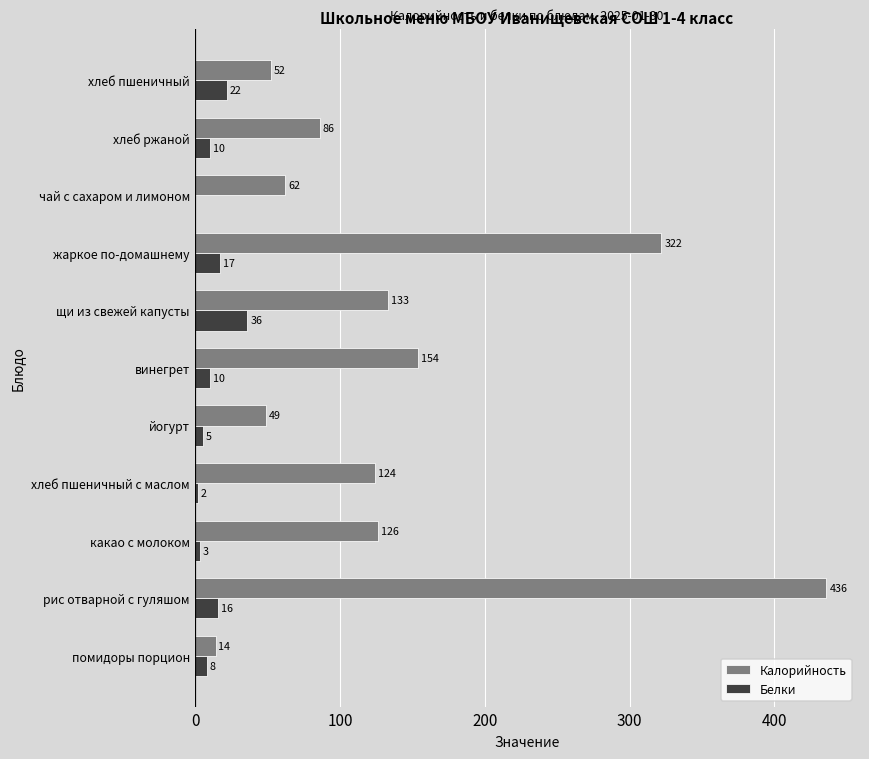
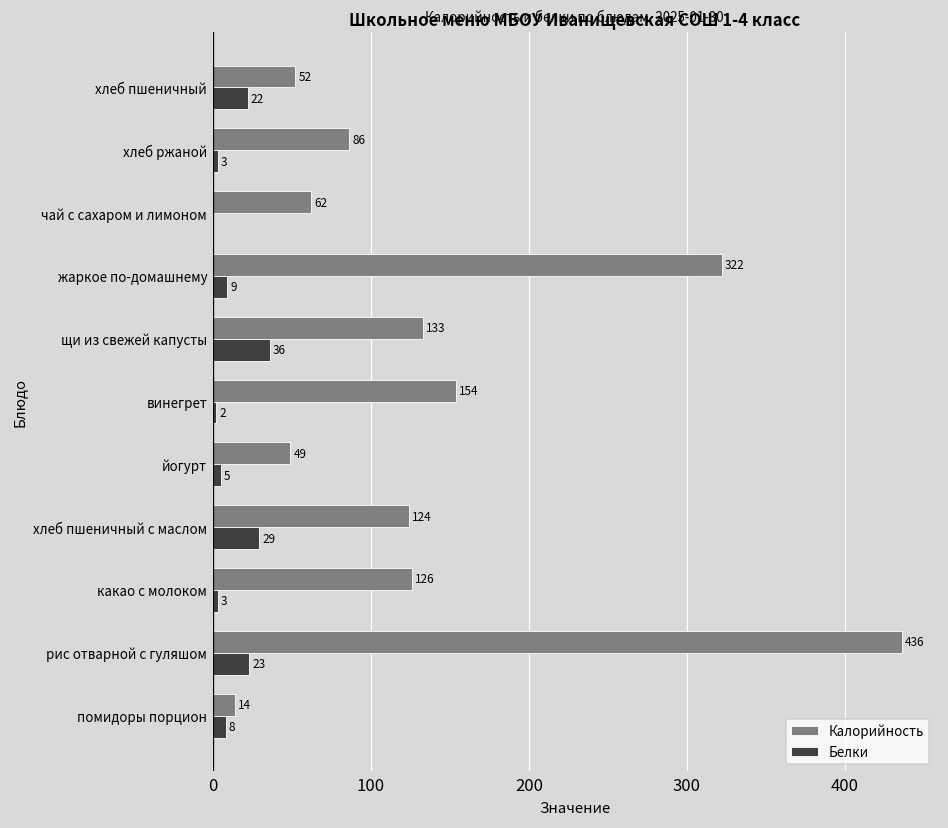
Белки, хлеб ржаной: 10 -> 3
Белки, жаркое по-домашнему: 17 -> 9
Белки, винегрет: 10 -> 2
Белки, хлеб пшеничный с маслом: 2 -> 29
Белки, рис отварной с гуляшом: 16 -> 23
